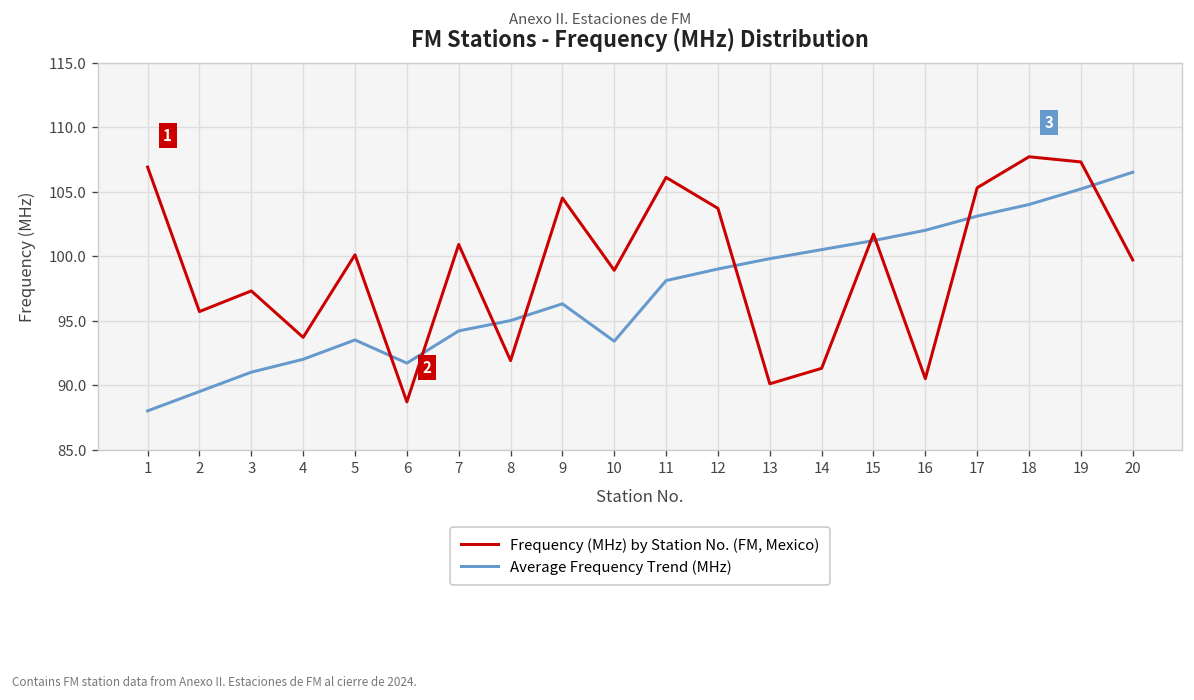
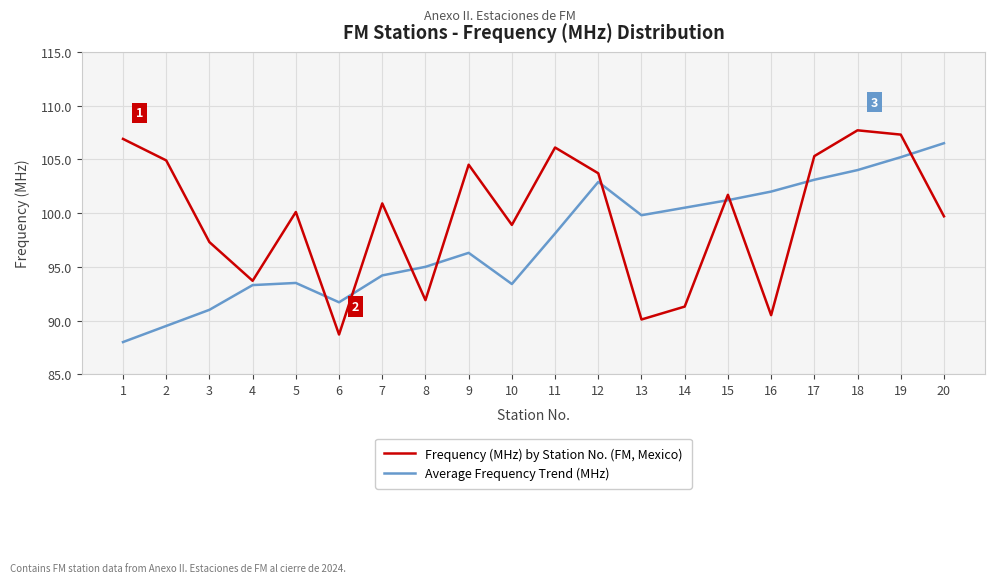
Frequency (MHz) by Station No. (FM, Mexico), 2: 95.7 -> 104.9
Average Frequency Trend (MHz), 4: 92.0 -> 93.3
Average Frequency Trend (MHz), 12: 99.0 -> 102.9
